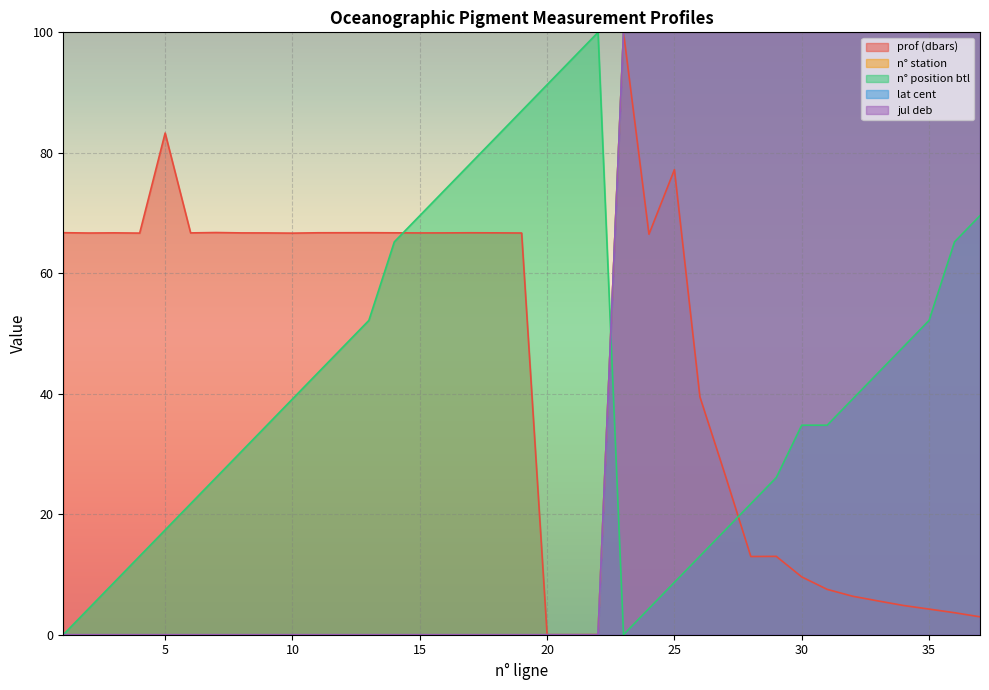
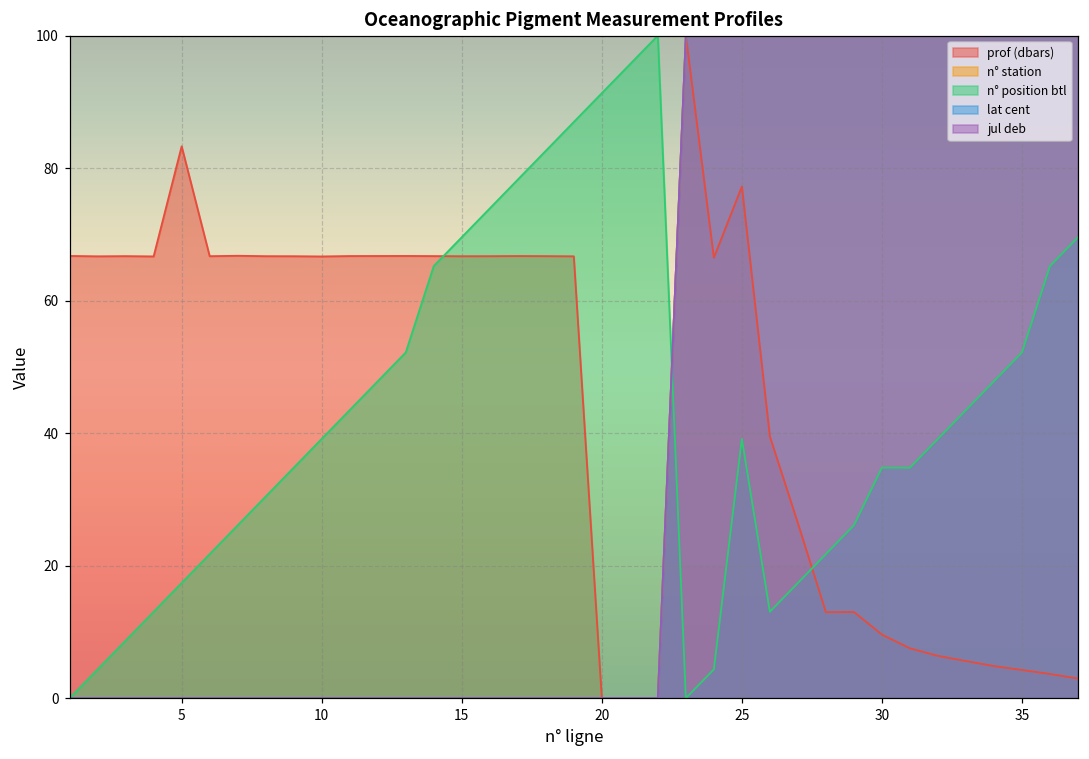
n° position btl, 25: 9 -> 39
